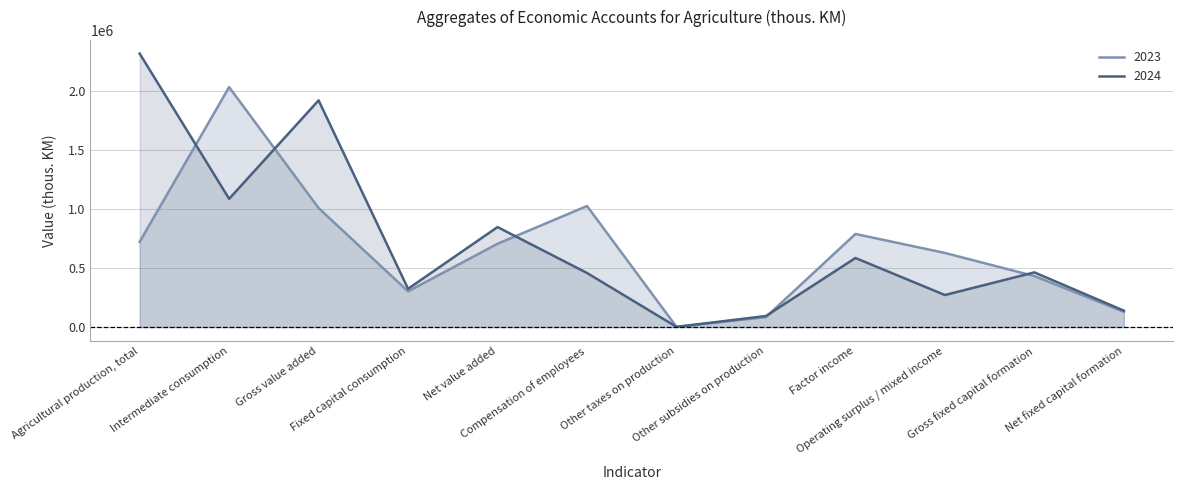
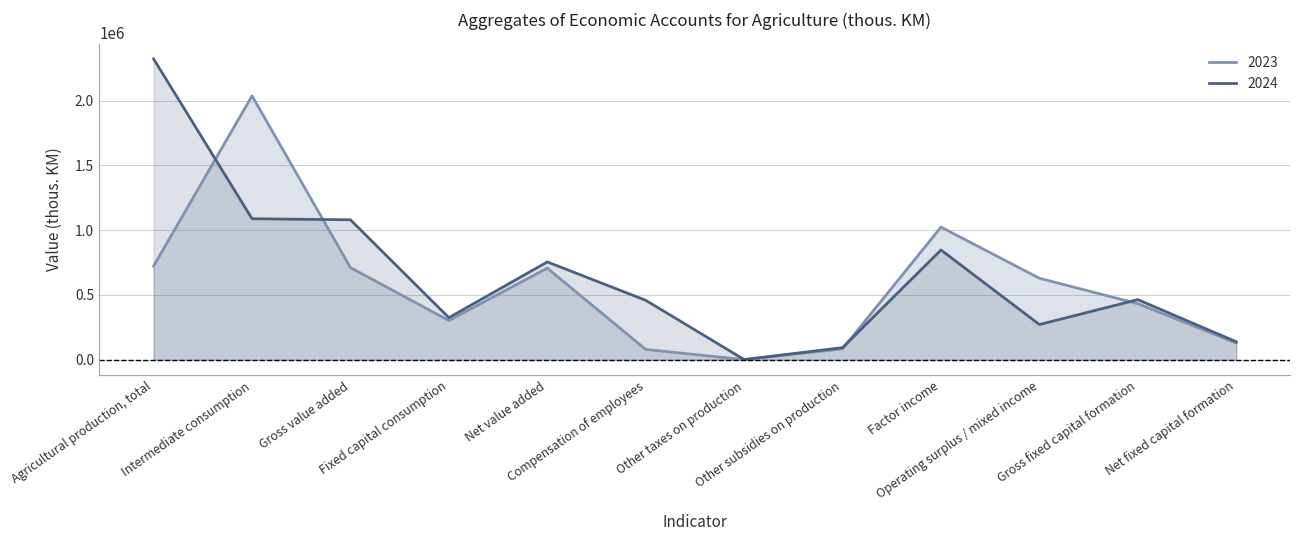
2023, Gross value added: 1010000 -> 710000
2024, Gross value added: 1920000 -> 1080000
2024, Net value added: 850000 -> 750000
2023, Compensation of employees: 1030000 -> 80000
2023, Factor income: 790000 -> 1020000
2024, Factor income: 590000 -> 850000
